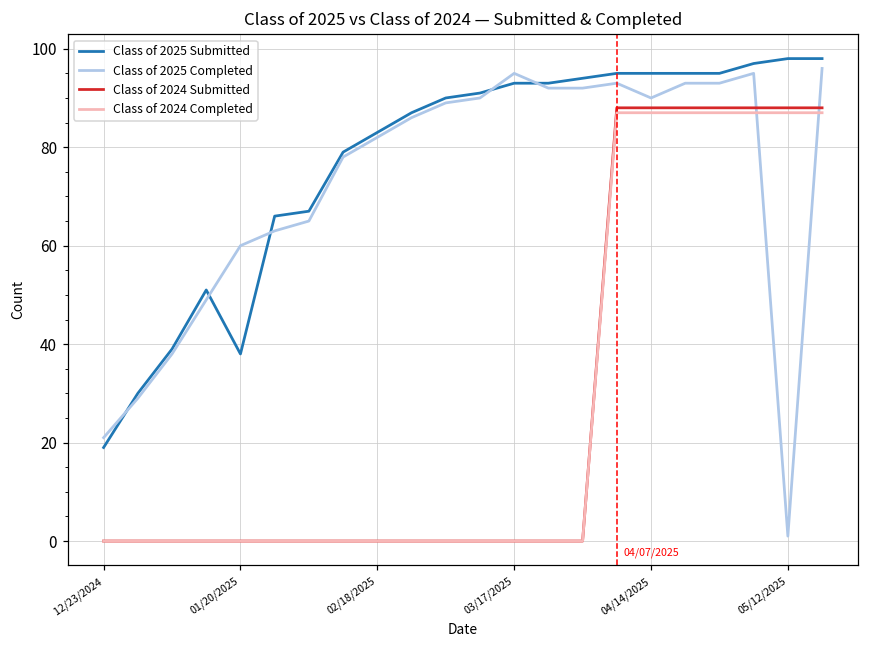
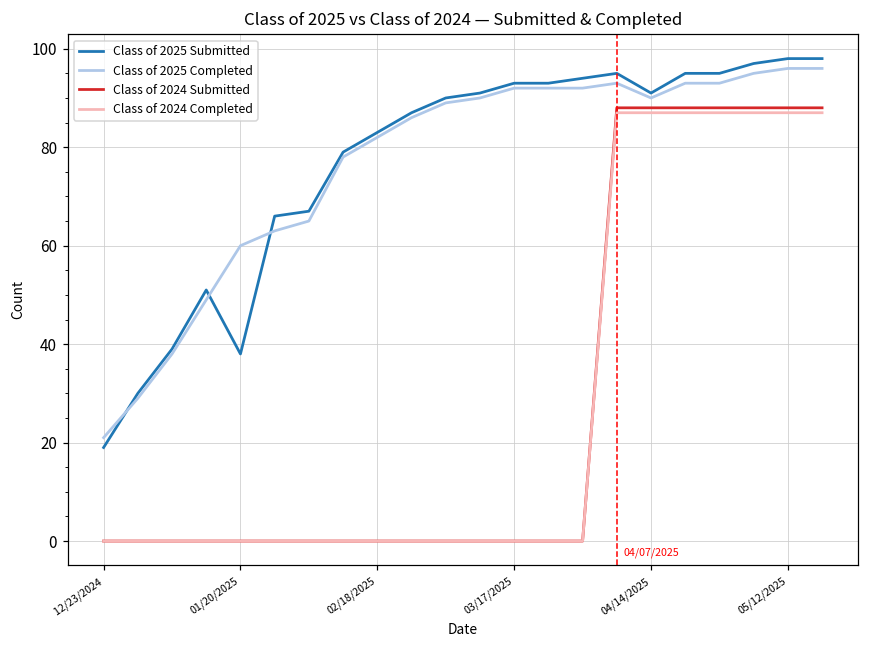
Class of 2025 Completed, 03/17/2025: 95 -> 92
Class of 2025 Submitted, 04/14/2025: 95 -> 91
Class of 2025 Completed, 05/12/2025: 1 -> 96
